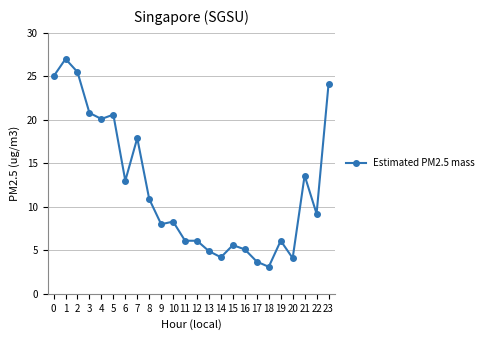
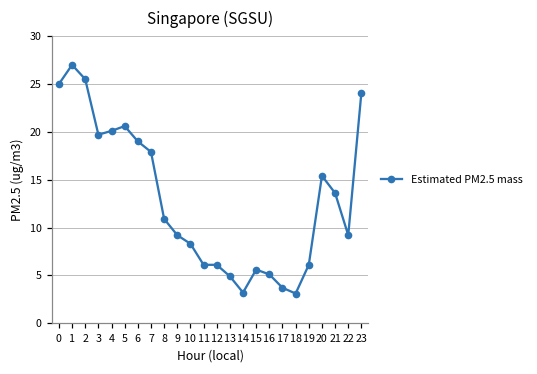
3: 21 -> 20
6: 13 -> 19
9: 8 -> 9
14: 4 -> 3
20: 4 -> 15
